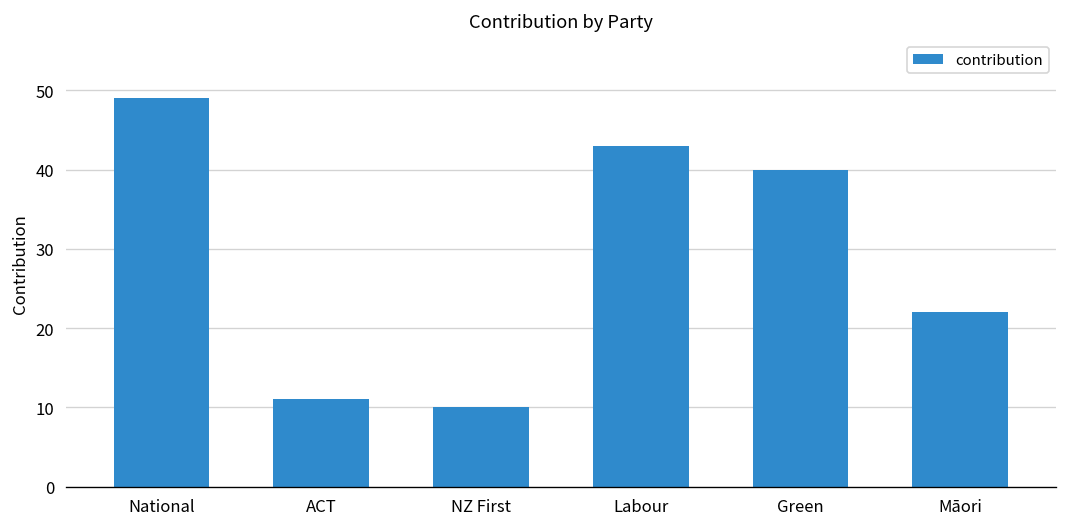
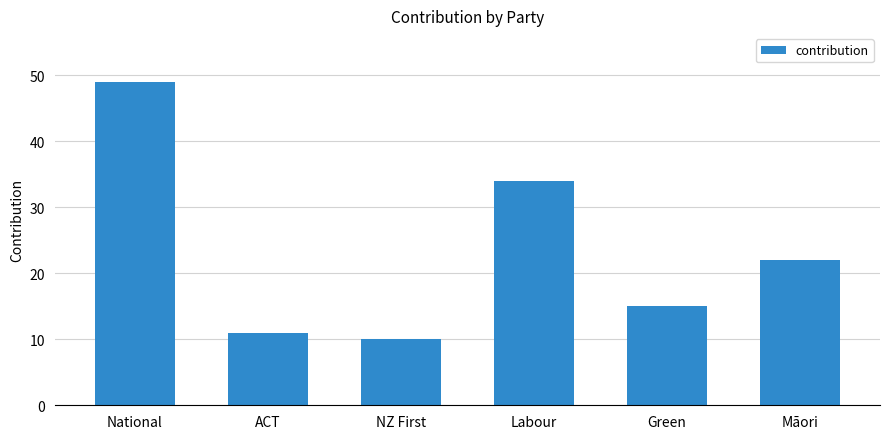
Labour: 43 -> 34
Green: 40 -> 15
